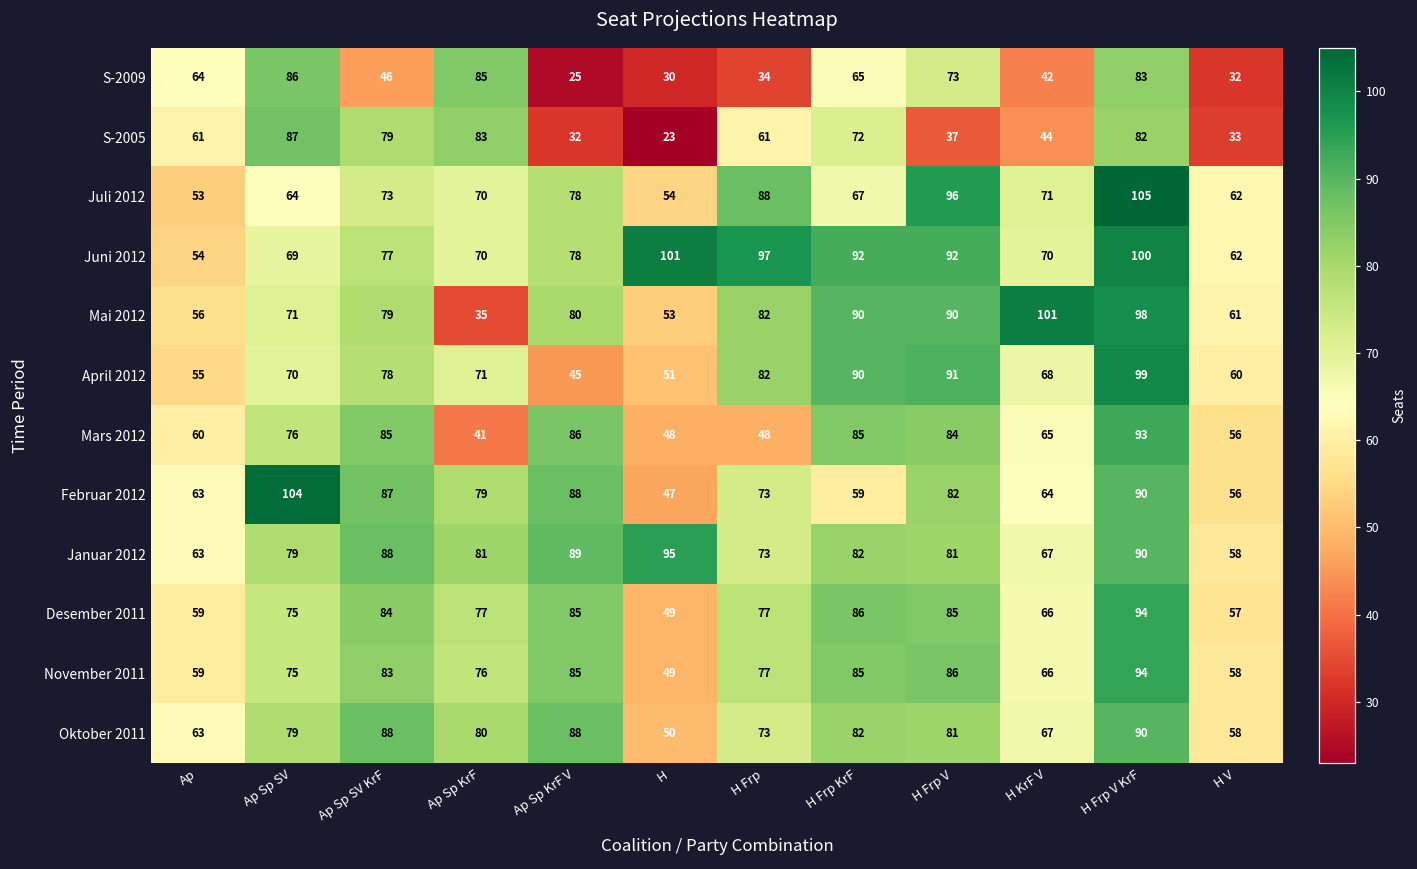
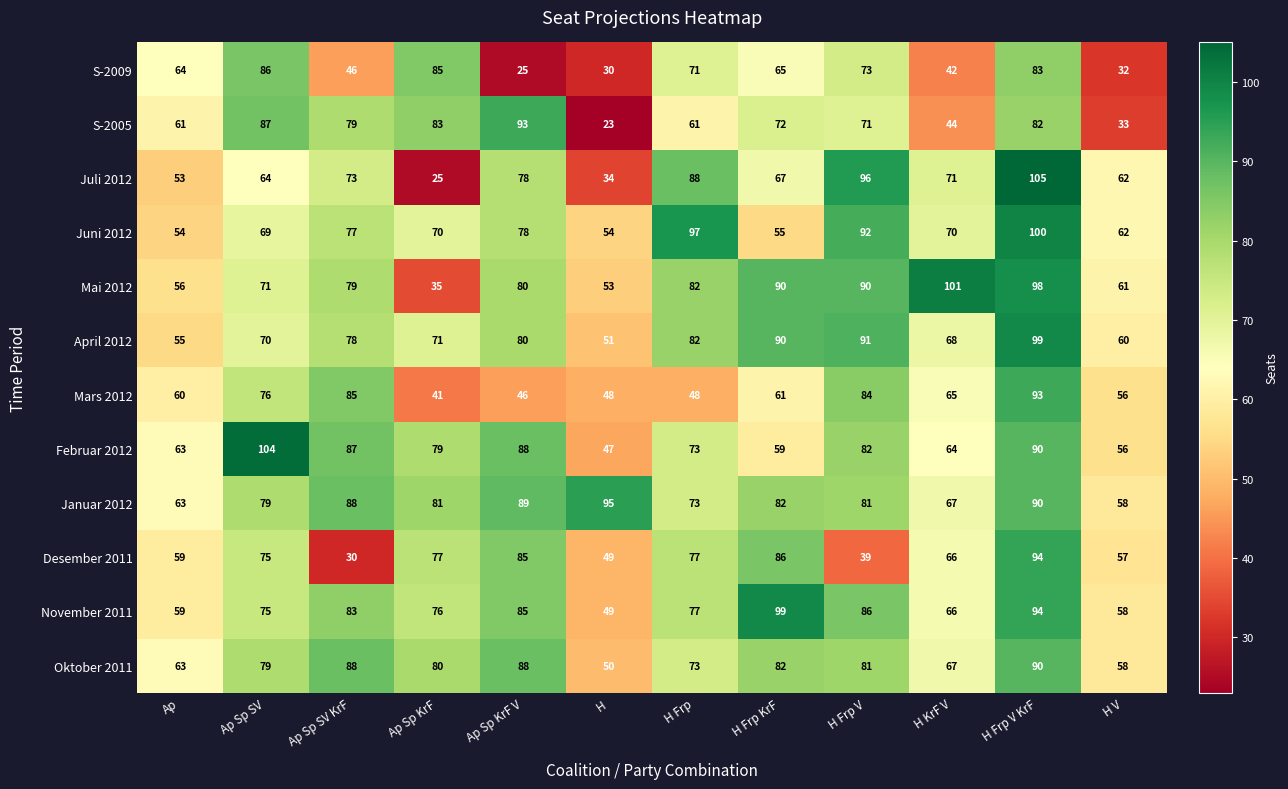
S-2009, H Frp: 34 -> 71
S-2005, Ap Sp KrF V: 32 -> 93
S-2005, H Frp V: 37 -> 71
Juli 2012, Ap Sp KrF: 70 -> 25
Juli 2012, H: 54 -> 34
Juni 2012, H: 101 -> 54
Juni 2012, H Frp KrF: 92 -> 55
April 2012, Ap Sp KrF V: 45 -> 80
Mars 2012, Ap Sp KrF V: 86 -> 46
Mars 2012, H Frp KrF: 85 -> 61
Desember 2011, Ap Sp SV KrF: 84 -> 30
Desember 2011, H Frp V: 85 -> 39
November 2011, H Frp KrF: 85 -> 99
